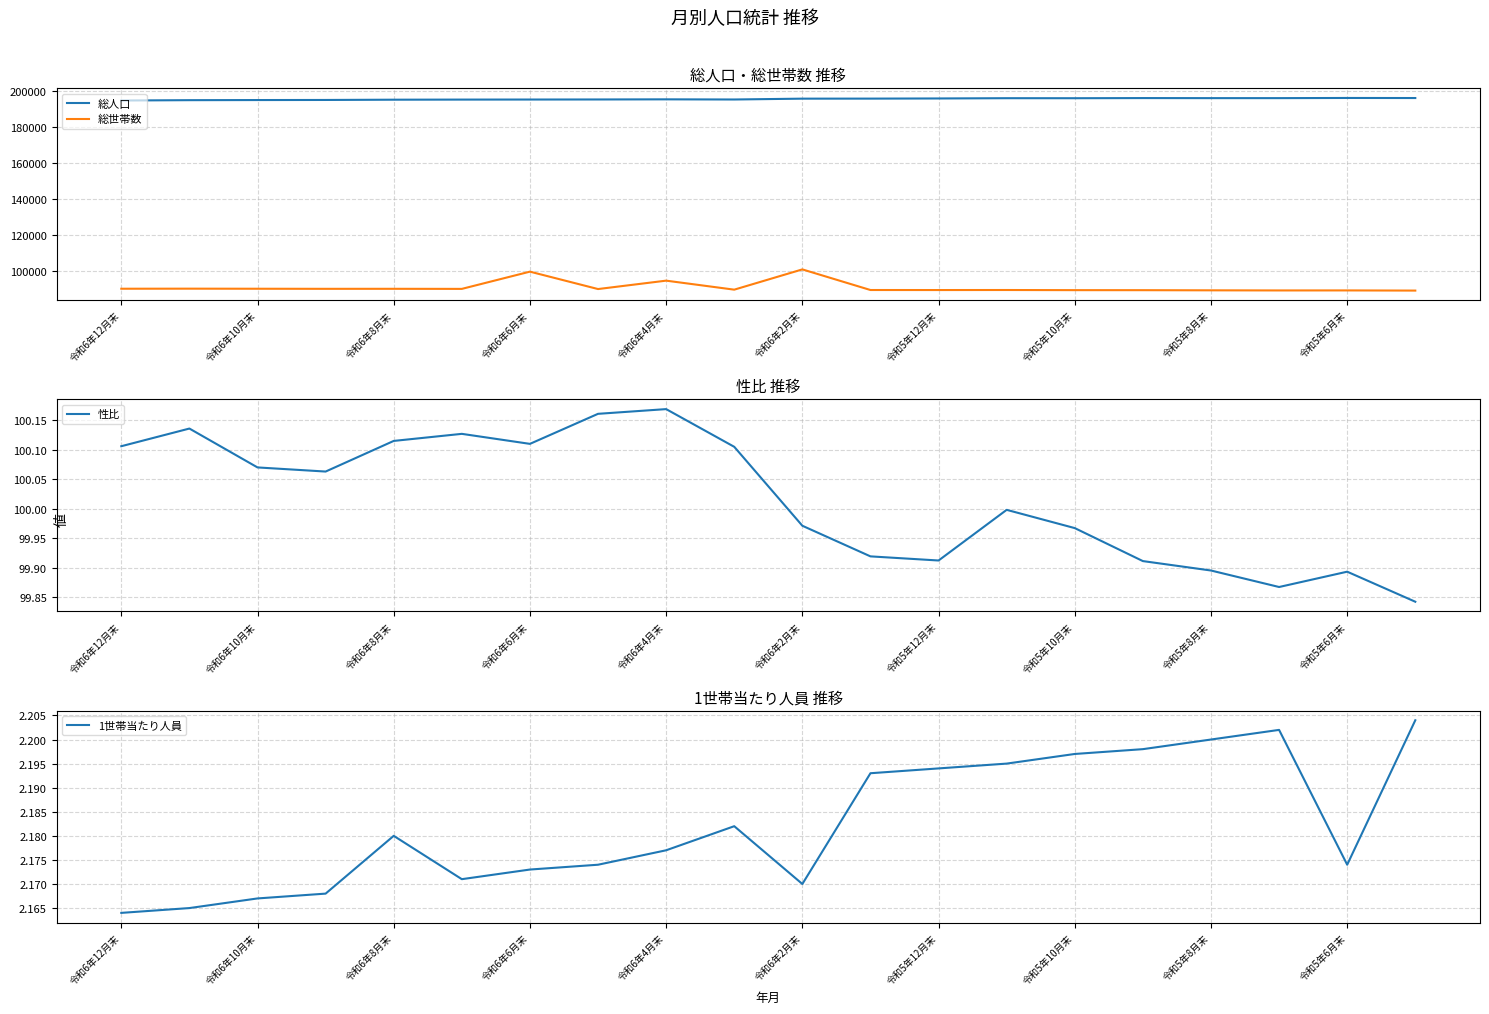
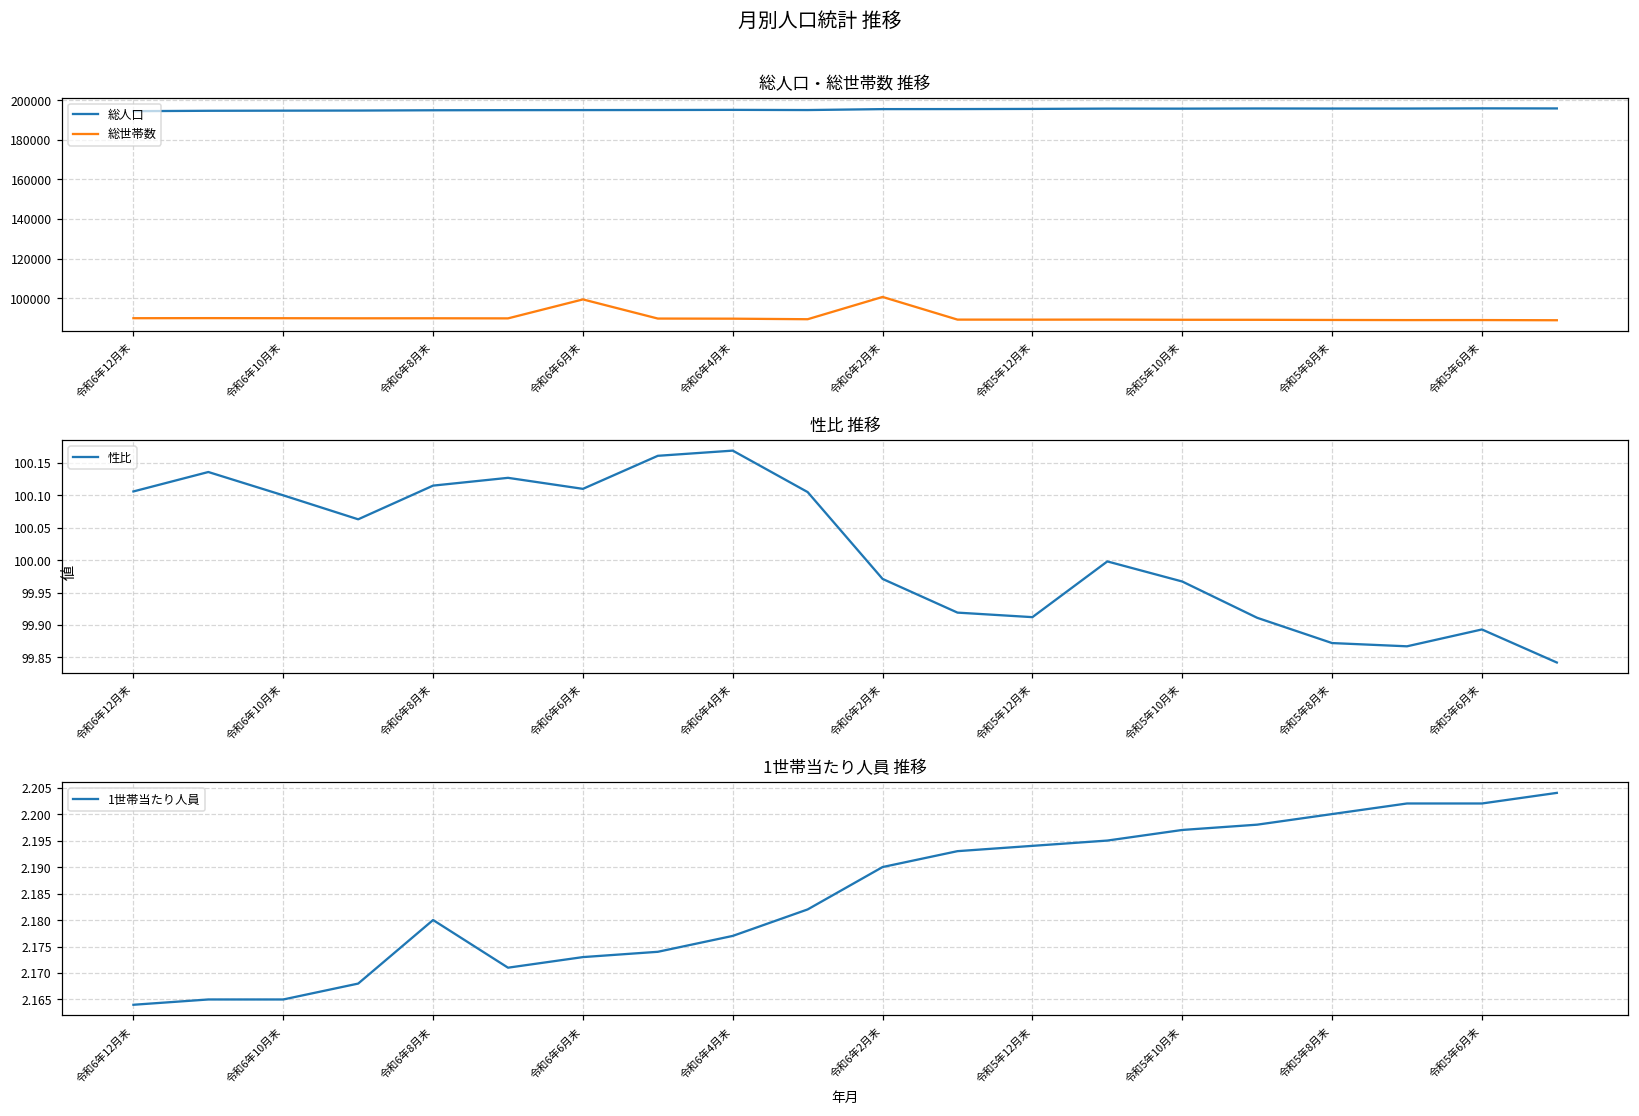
総人口・総世帯数 推移, 総世帯数, 令和6年4月末: 94000 -> 90000
性比 推移, 令和6年10月末: 100.07 -> 100.10
性比 推移, 令和5年8月末: 99.90 -> 99.87
1世帯当たり人員 推移, 令和6年10月末: 2.167 -> 2.165
1世帯当たり人員 推移, 令和6年2月末: 2.17 -> 2.19
1世帯当たり人員 推移, 令和5年6月末: 2.174 -> 2.202
